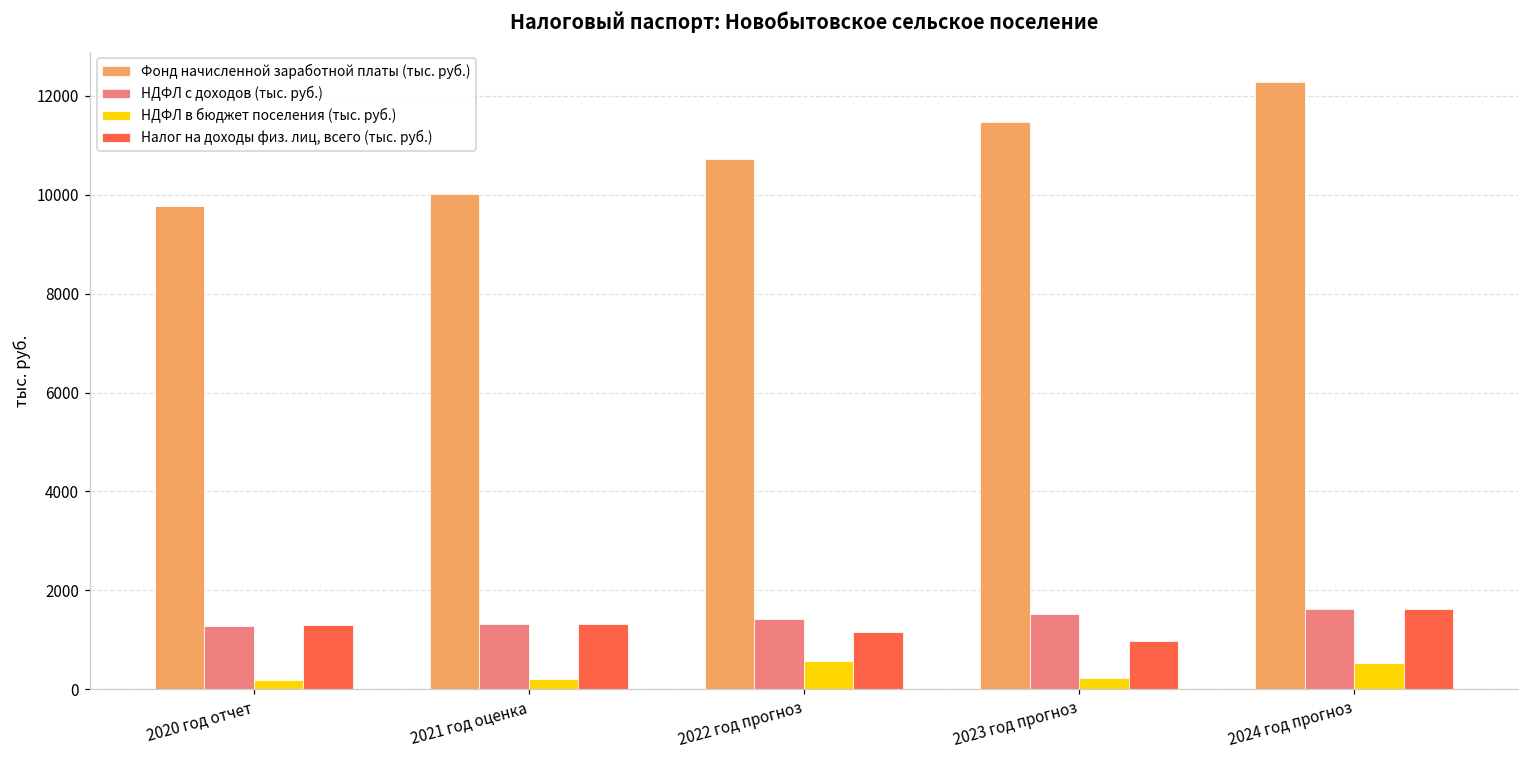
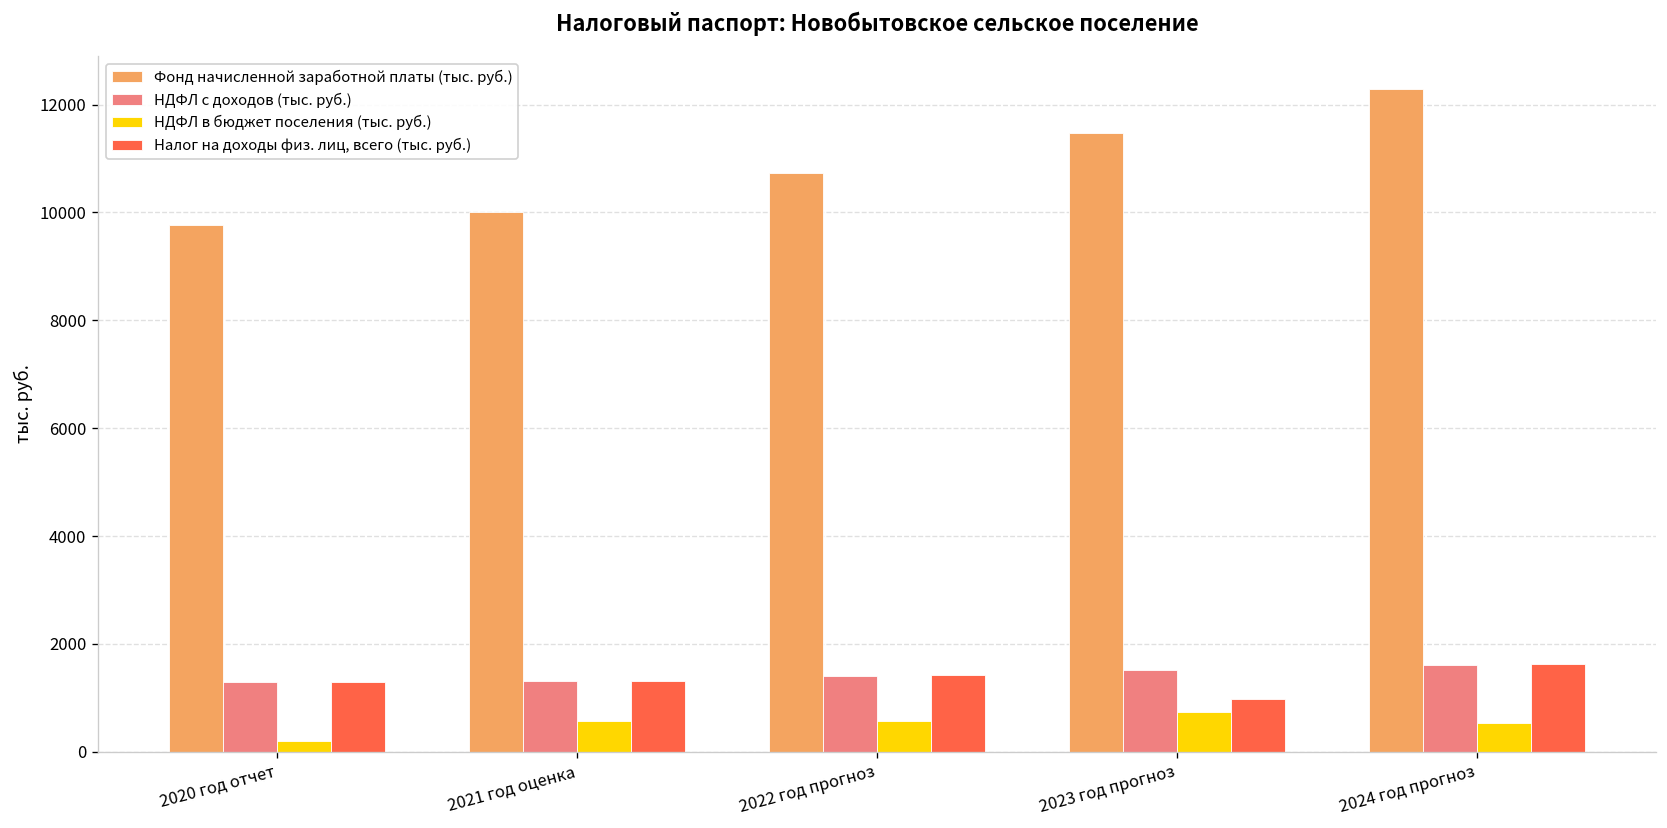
НДФЛ в бюджет поселения (тыс. руб.), 2021 год оценка: 200 -> 600
Налог на доходы физ. лиц, всего (тыс. руб.), 2022 год прогноз: 1200 -> 1400
НДФЛ в бюджет поселения (тыс. руб.), 2023 год прогноз: 200 -> 700
